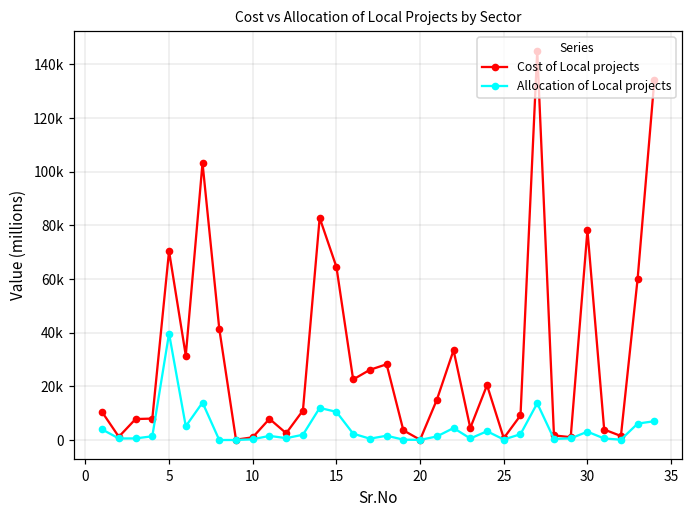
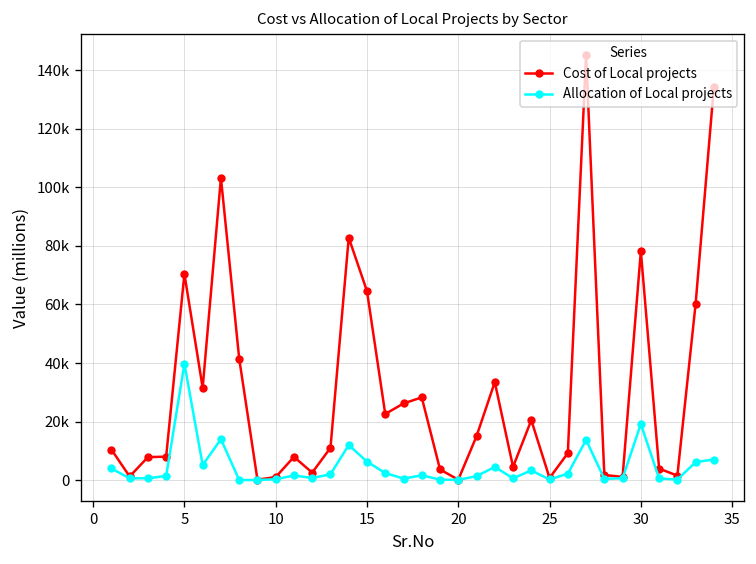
Allocation of Local projects, 15: 11000 -> 6000
Allocation of Local projects, 30: 3000 -> 19000
